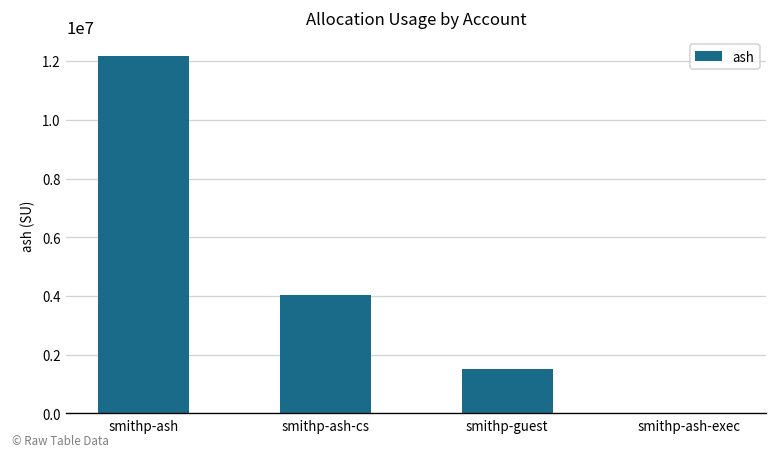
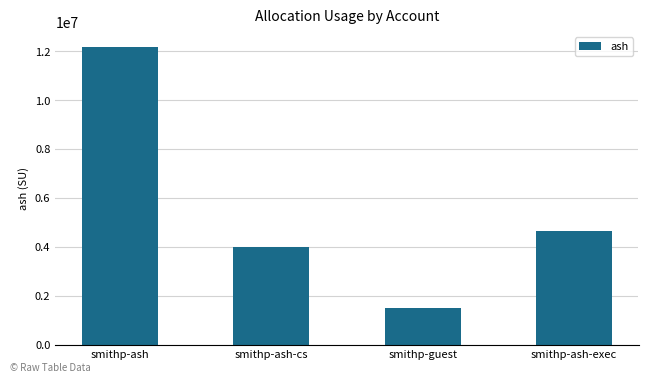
smithp-ash-exec: 0 -> 4600000
